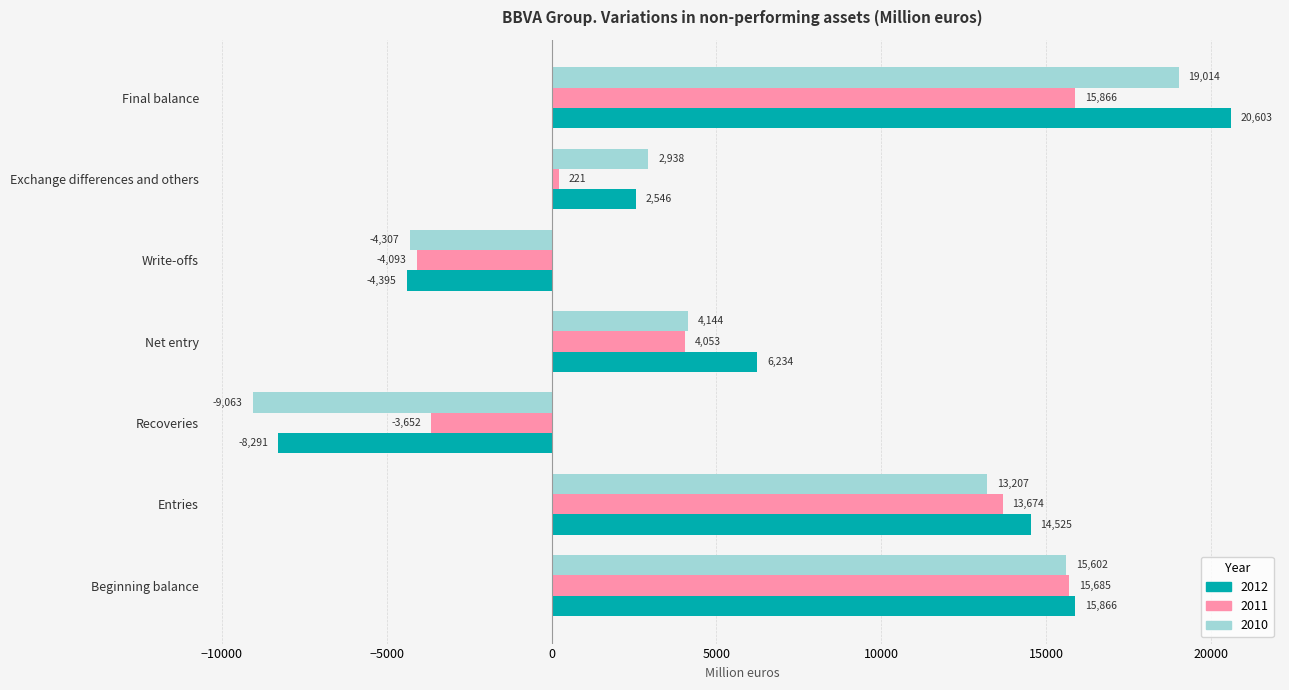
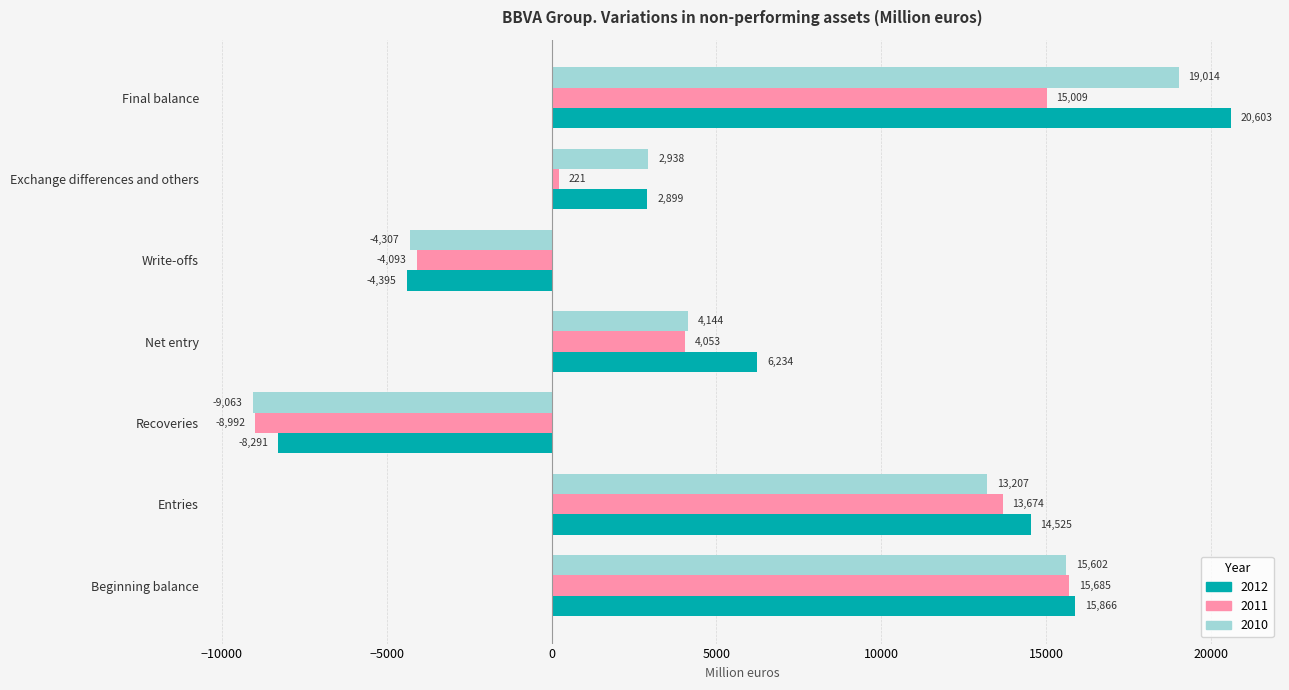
2011, Final balance: 15,866 -> 15,009
2012, Exchange differences and others: 2,546 -> 2,899
2011, Recoveries: -3,652 -> -8,992
